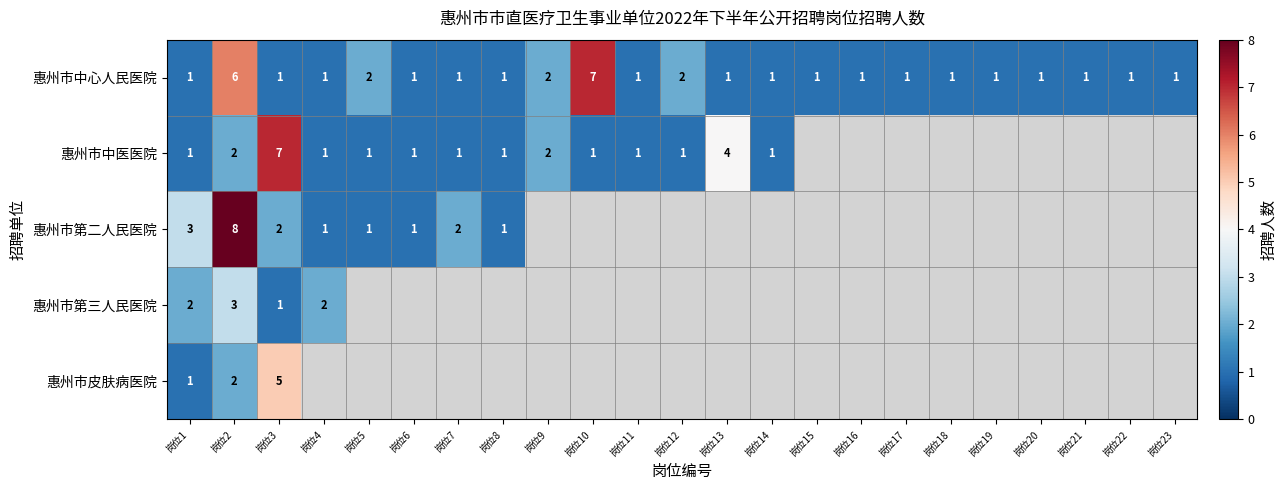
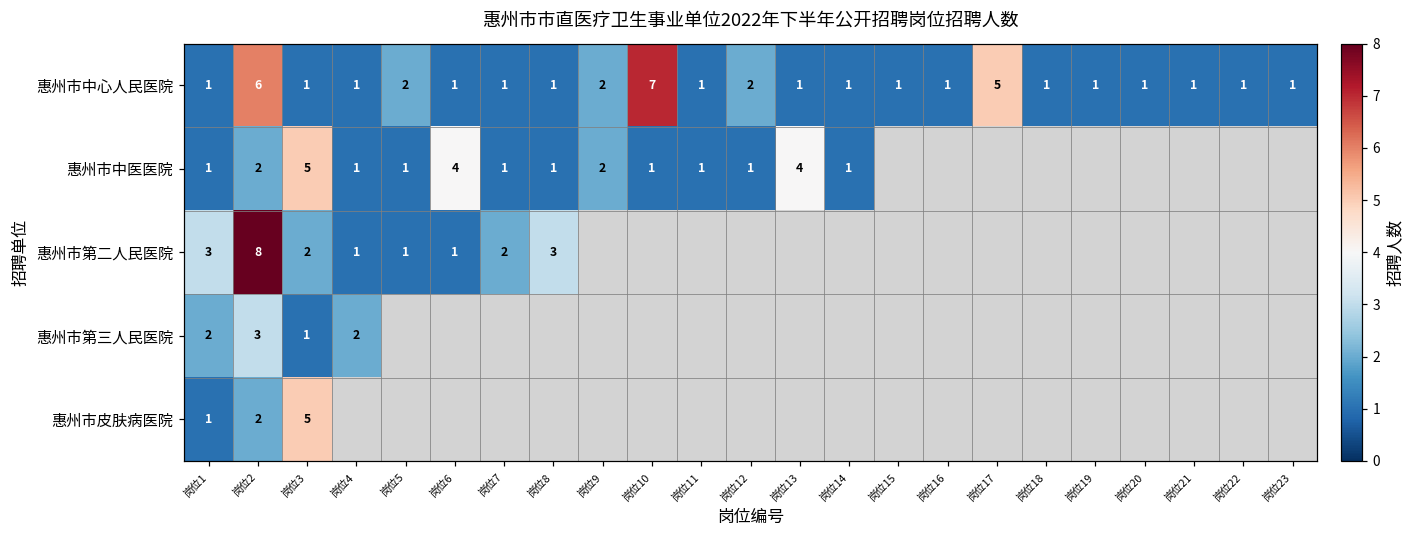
惠州市中心人民医院, 岗位17: 1 -> 5
惠州市中医医院, 岗位3: 7 -> 5
惠州市中医医院, 岗位6: 1 -> 4
惠州市第二人民医院, 岗位8: 1 -> 3
